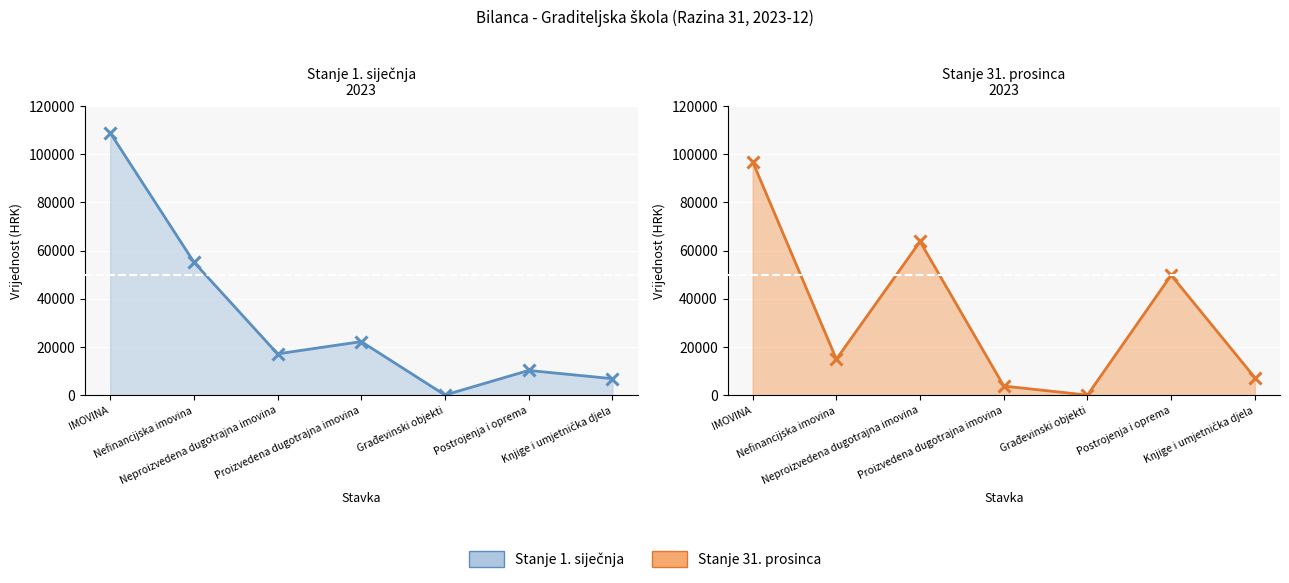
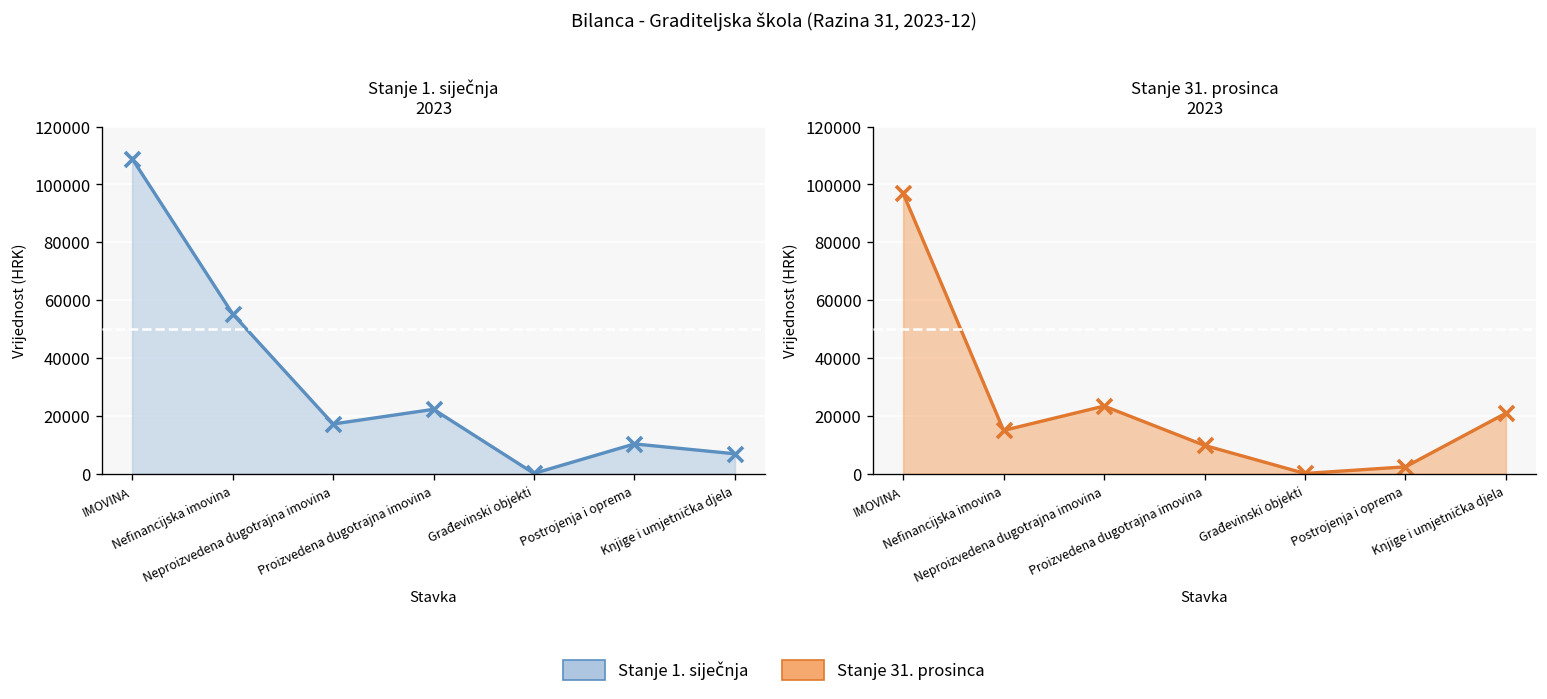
Stanje 31. prosinca 2023, Neproizvedena dugotrajna imovina: 64000 -> 23000
Stanje 31. prosinca 2023, Proizvedena dugotrajna imovina: 4000 -> 10000
Stanje 31. prosinca 2023, Postrojenja i oprema: 50000 -> 2000
Stanje 31. prosinca 2023, Knjige i umjetnička djela: 7000 -> 21000
